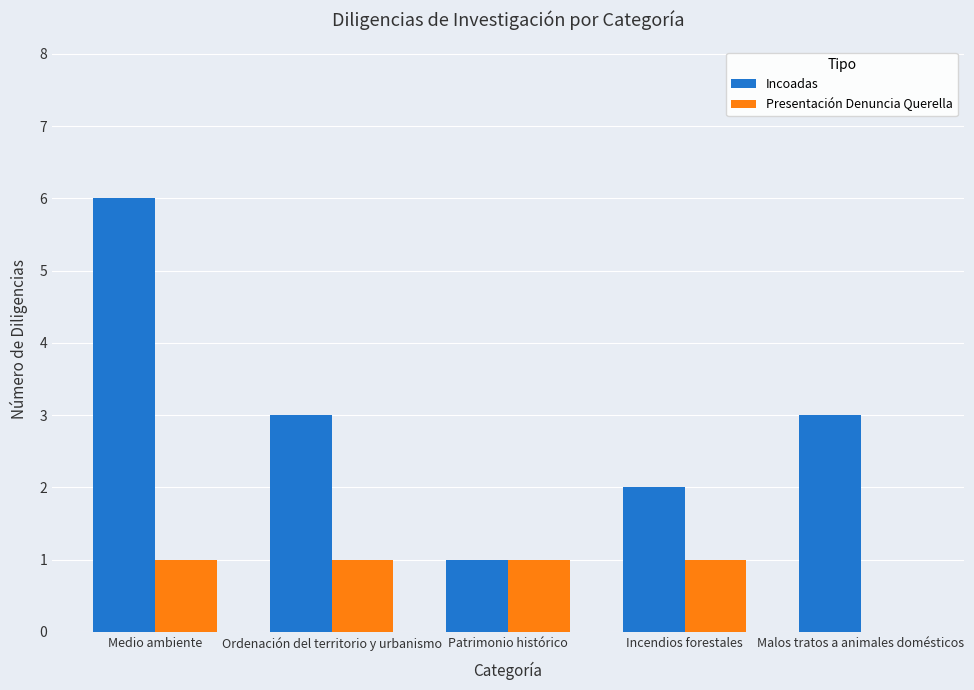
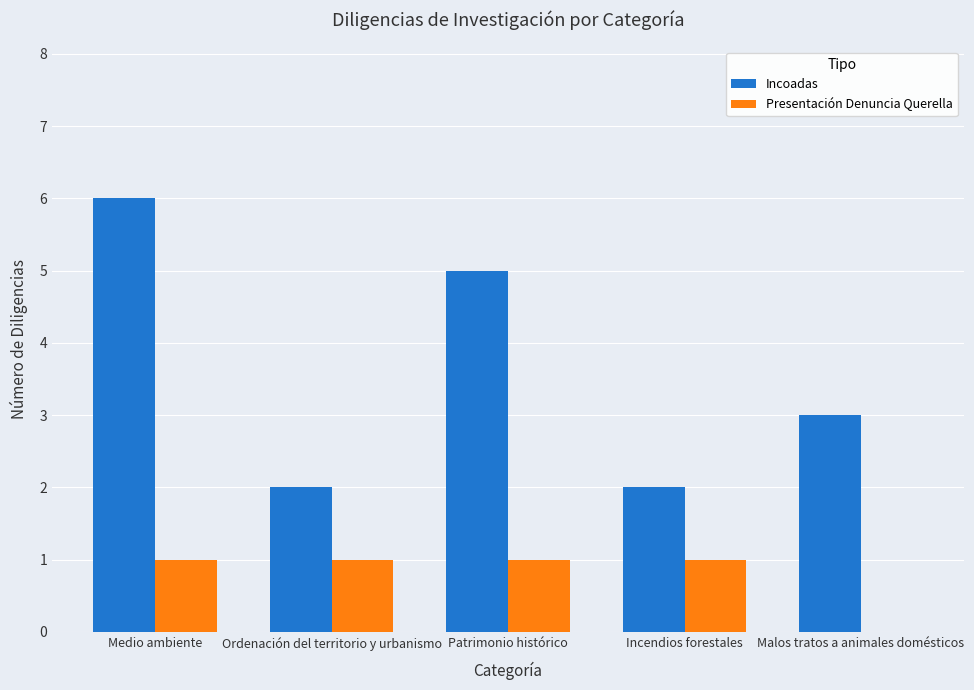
Incoadas, Ordenación del territorio y urbanismo: 3 -> 2
Incoadas, Patrimonio histórico: 1 -> 5
